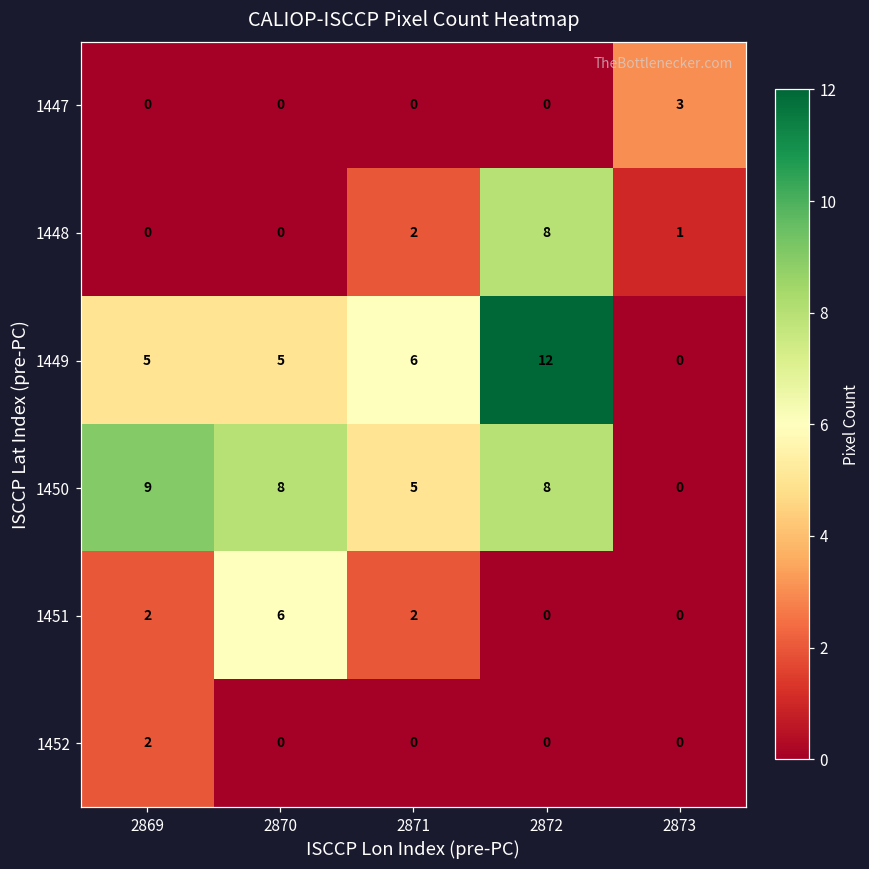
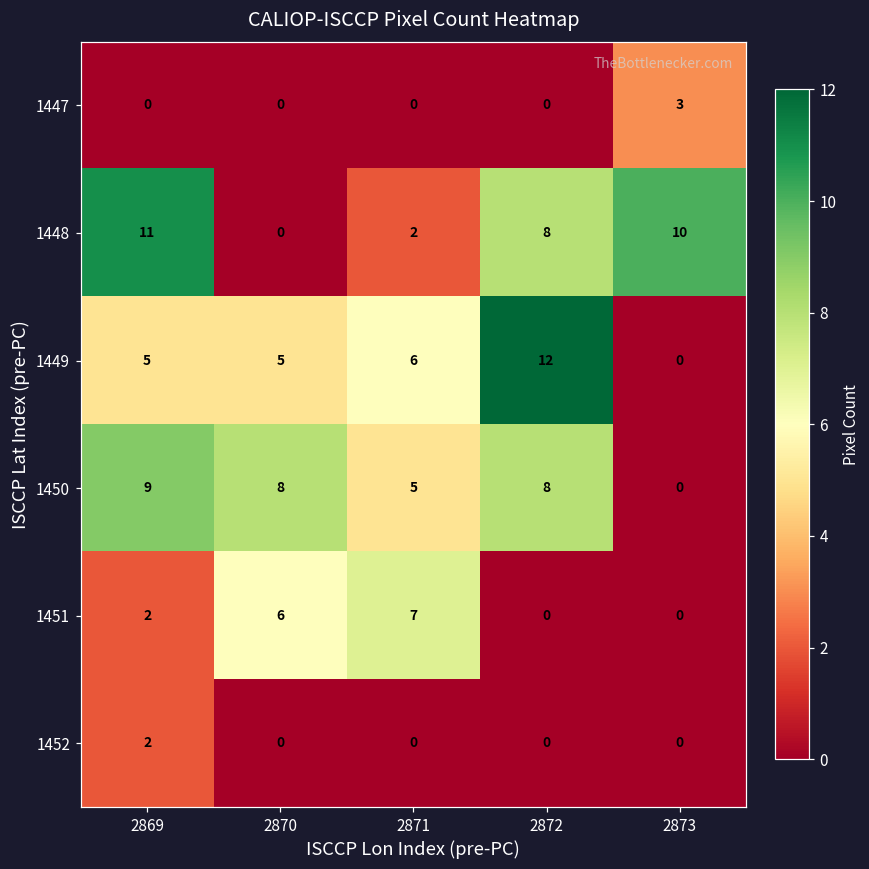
1448, 2869: 0 -> 11
1448, 2873: 1 -> 10
1451, 2871: 2 -> 7
